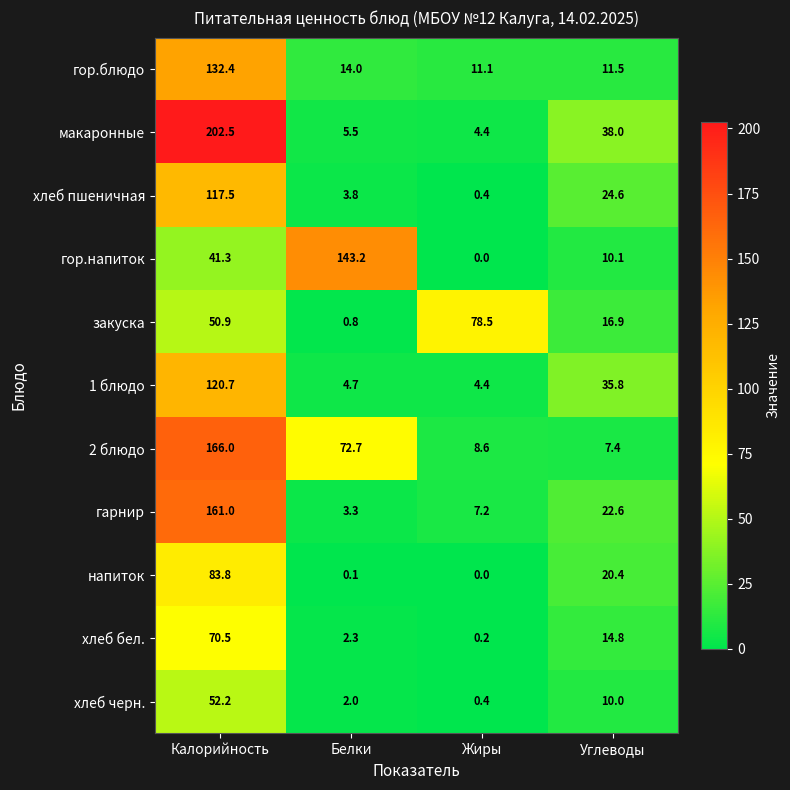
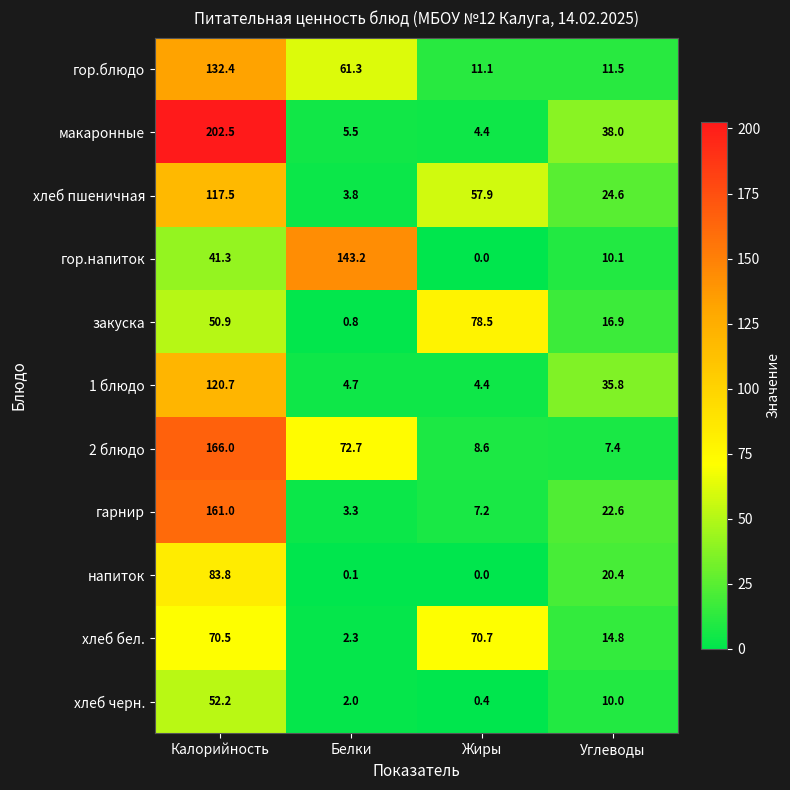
гор.блюдо, Белки: 14.0 -> 61.3
хлеб пшеничная, Жиры: 0.4 -> 57.9
хлеб бел., Жиры: 0.2 -> 70.7
